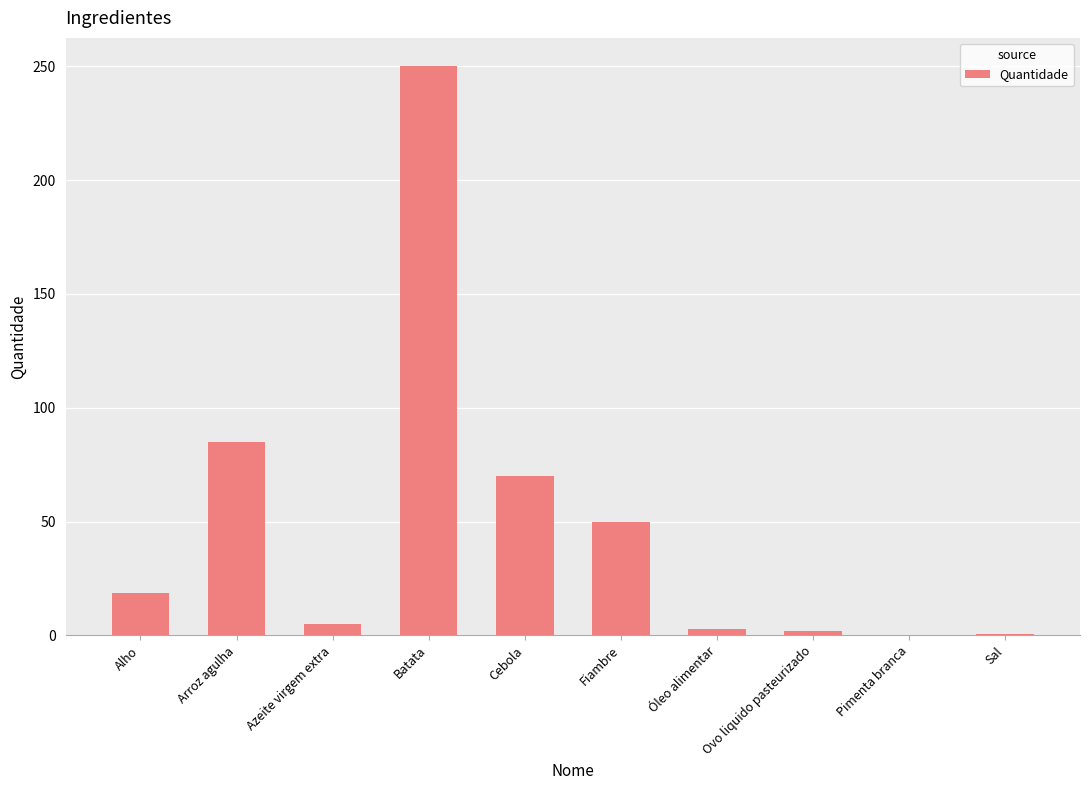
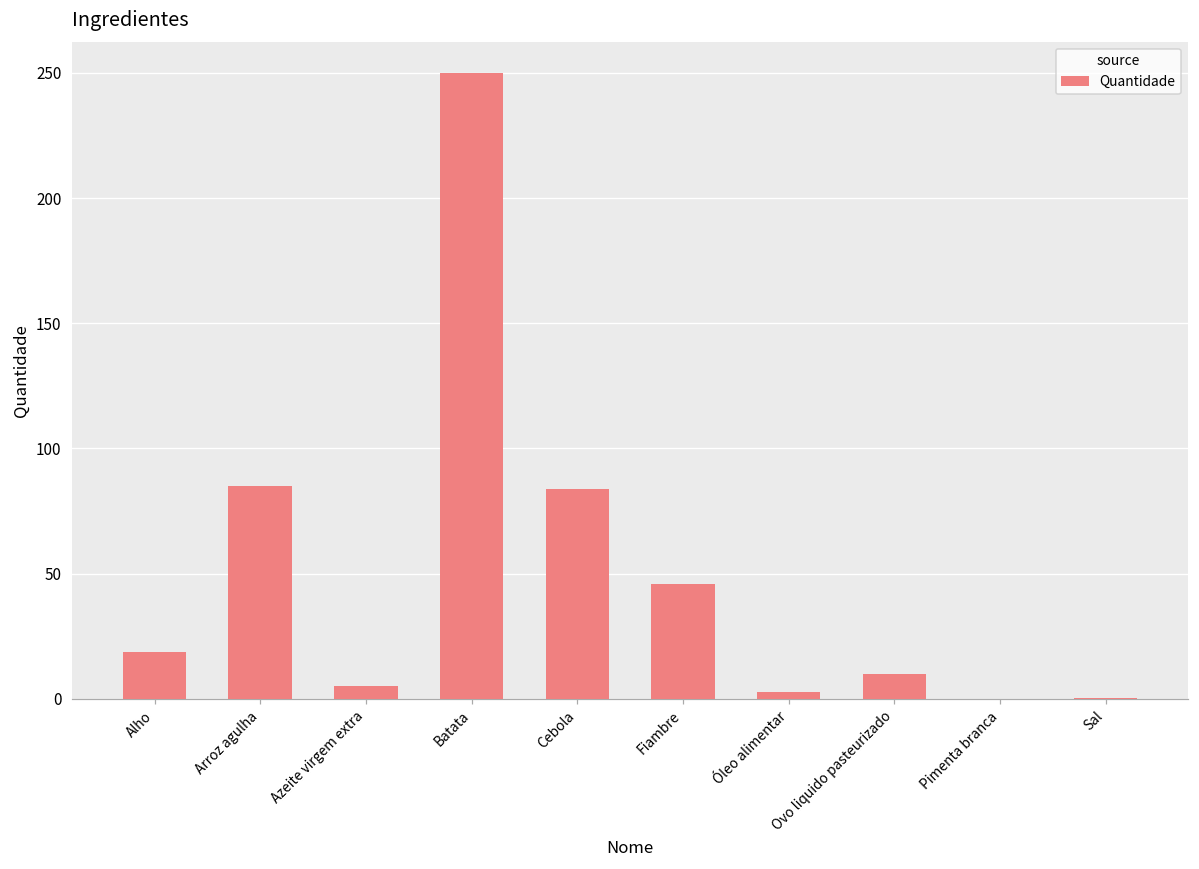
Cebola: 70 -> 84
Fiambre: 50 -> 46
Ovo liquido pasteurizado: 2 -> 10
